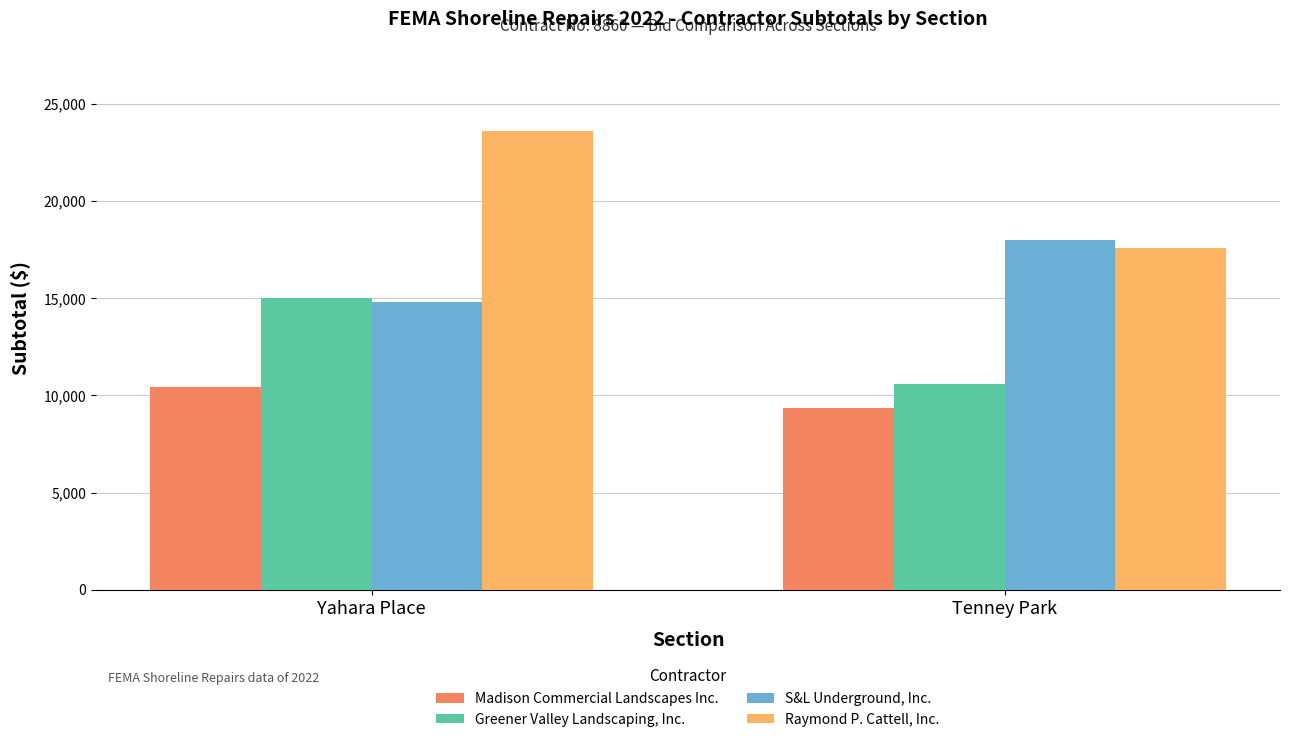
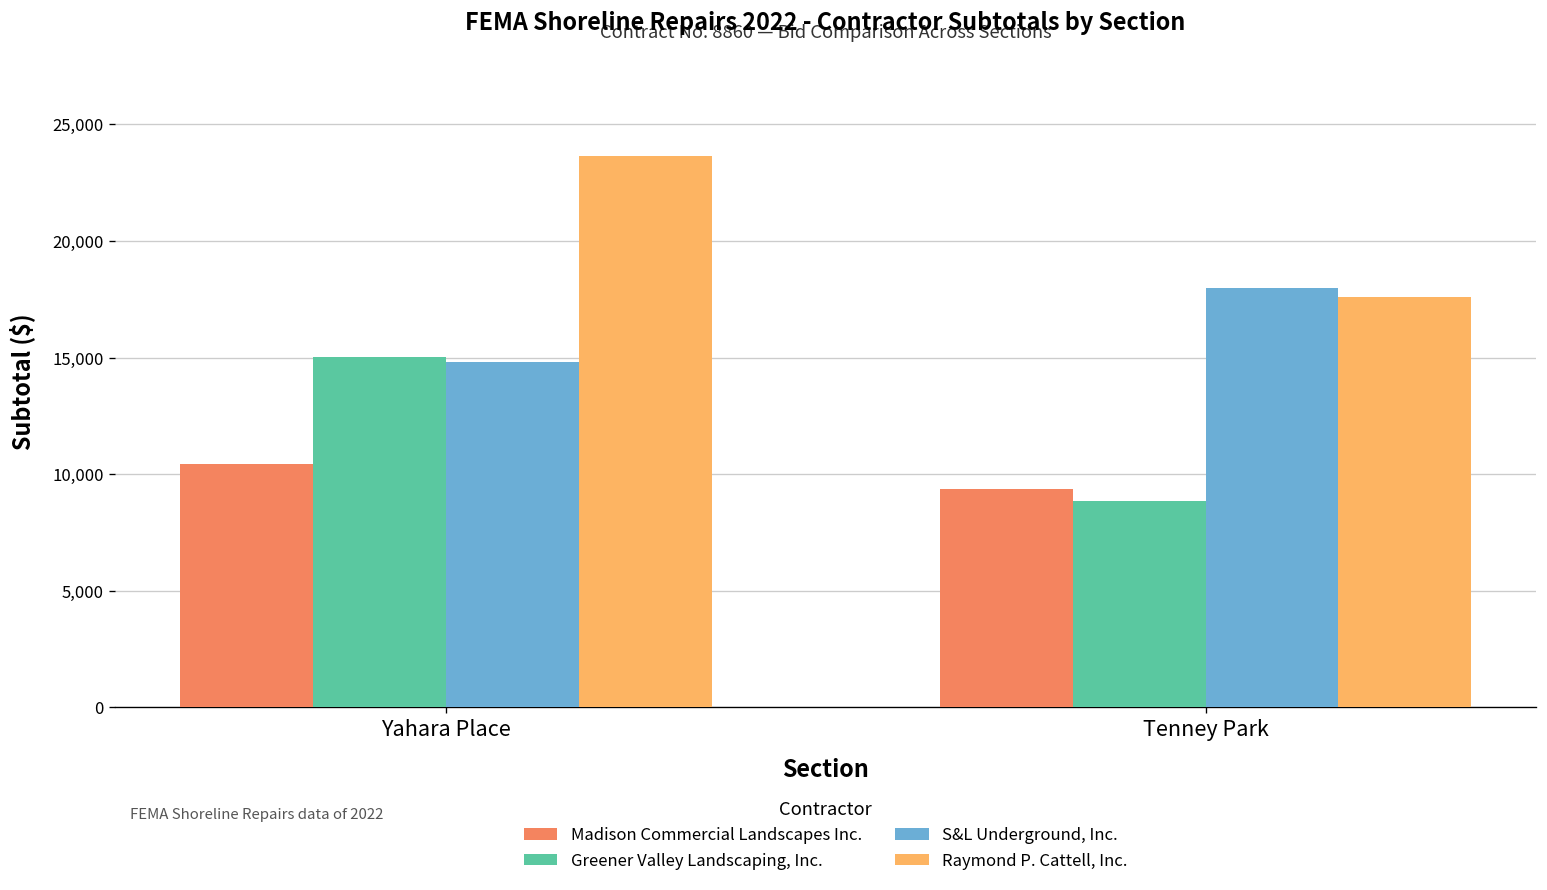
Greener Valley Landscaping, Inc., Tenney Park: 10,600 -> 8,900
